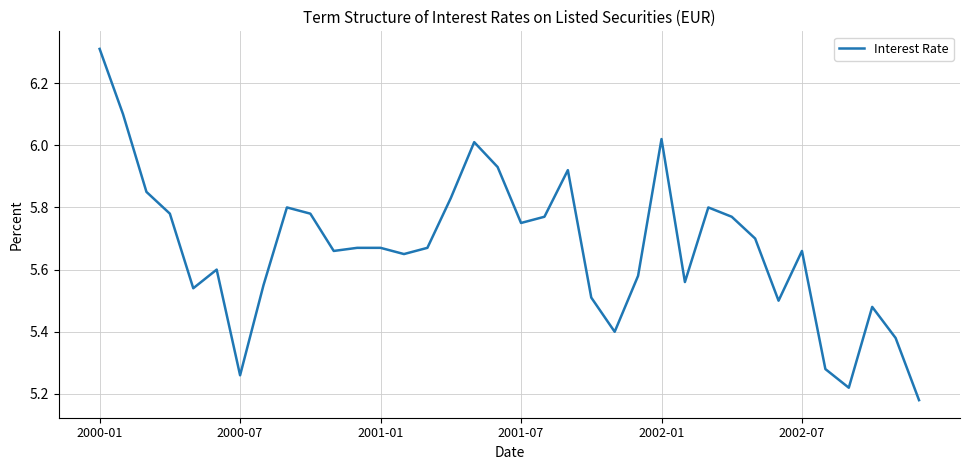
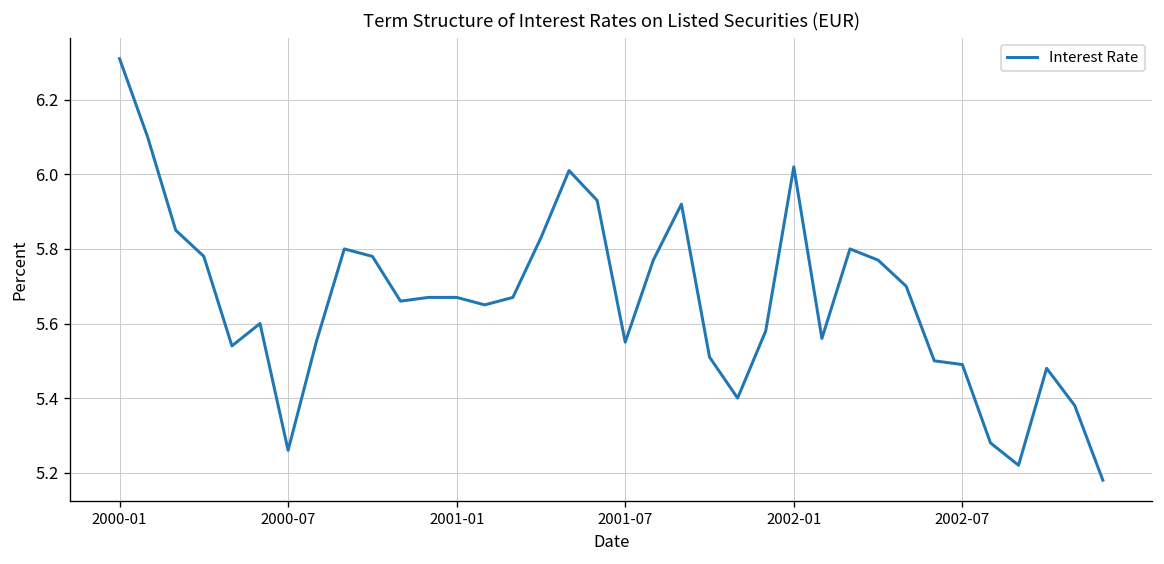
2001-07: 5.75 -> 5.55
2002-07: 5.66 -> 5.49
